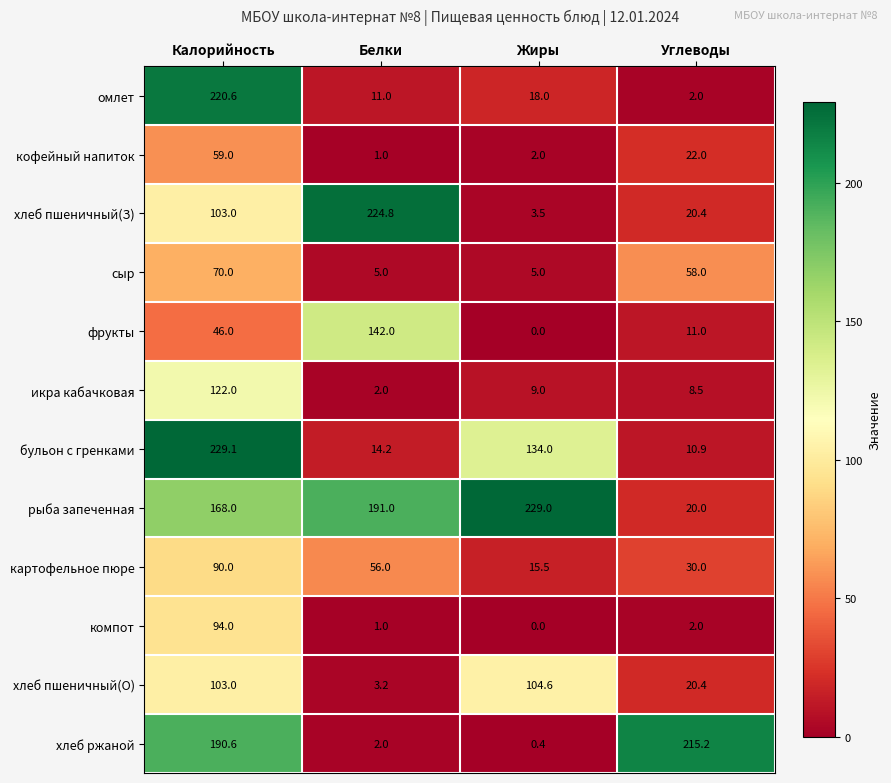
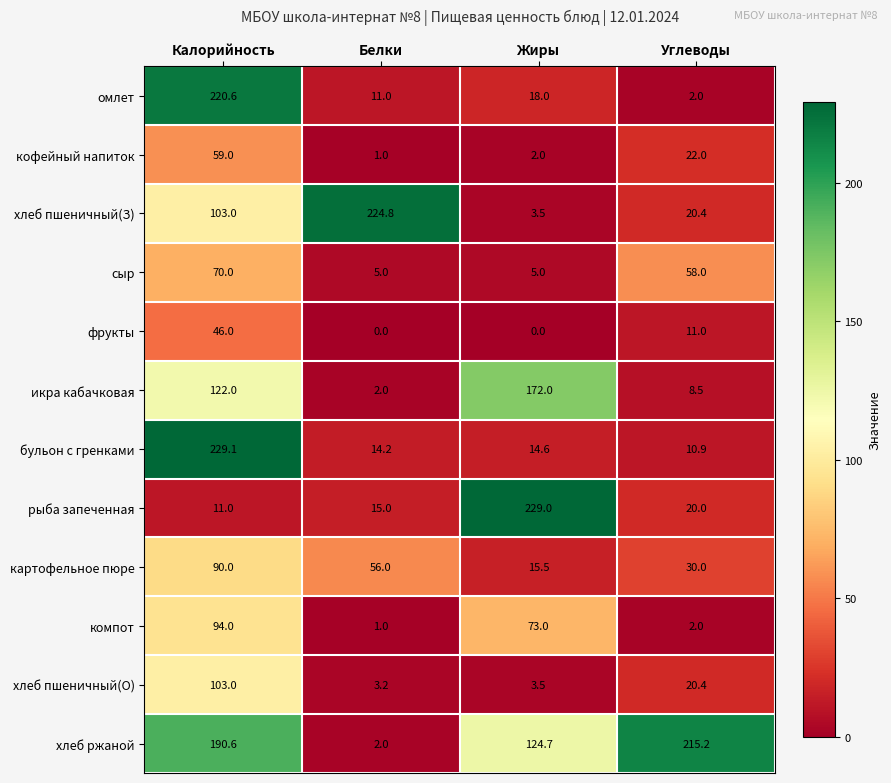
фрукты, Белки: 142.0 -> 0.0
икра кабачковая, Жиры: 9.0 -> 172.0
бульон с гренками, Жиры: 134.0 -> 14.6
рыба запеченная, Калорийность: 168.0 -> 11.0
рыба запеченная, Белки: 191.0 -> 15.0
компот, Жиры: 0.0 -> 73.0
хлеб пшеничный(О), Жиры: 104.6 -> 3.5
хлеб ржаной, Жиры: 0.4 -> 124.7
